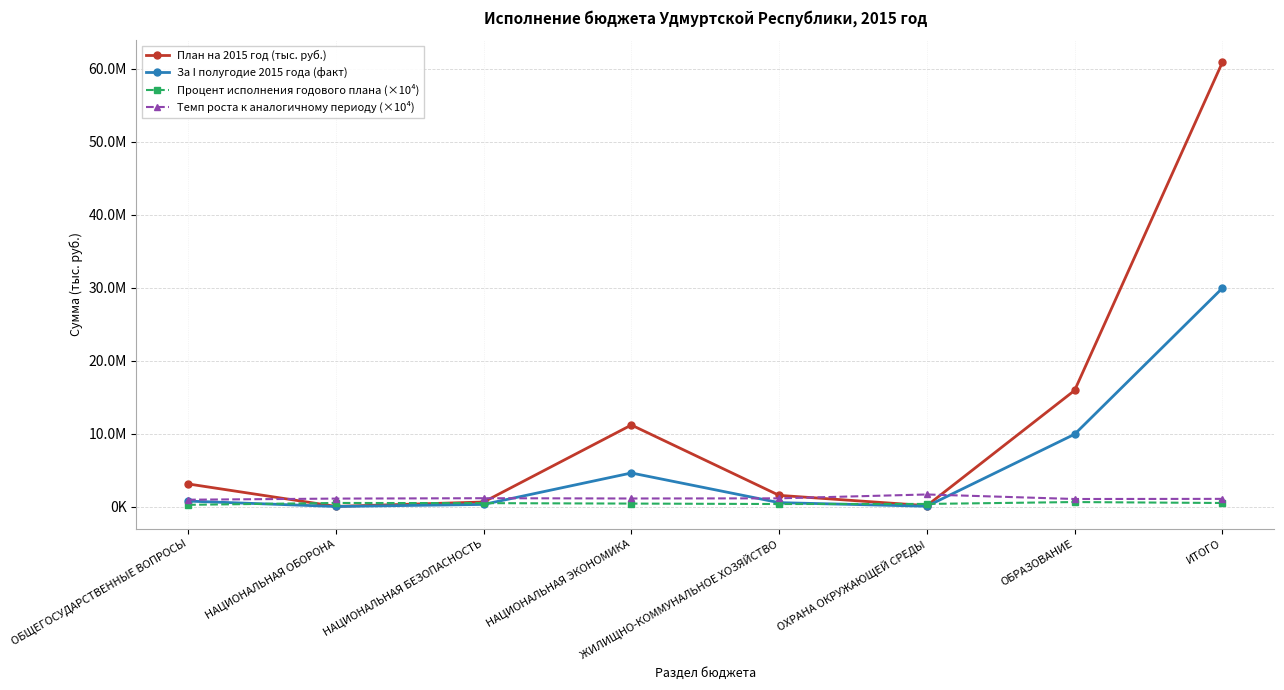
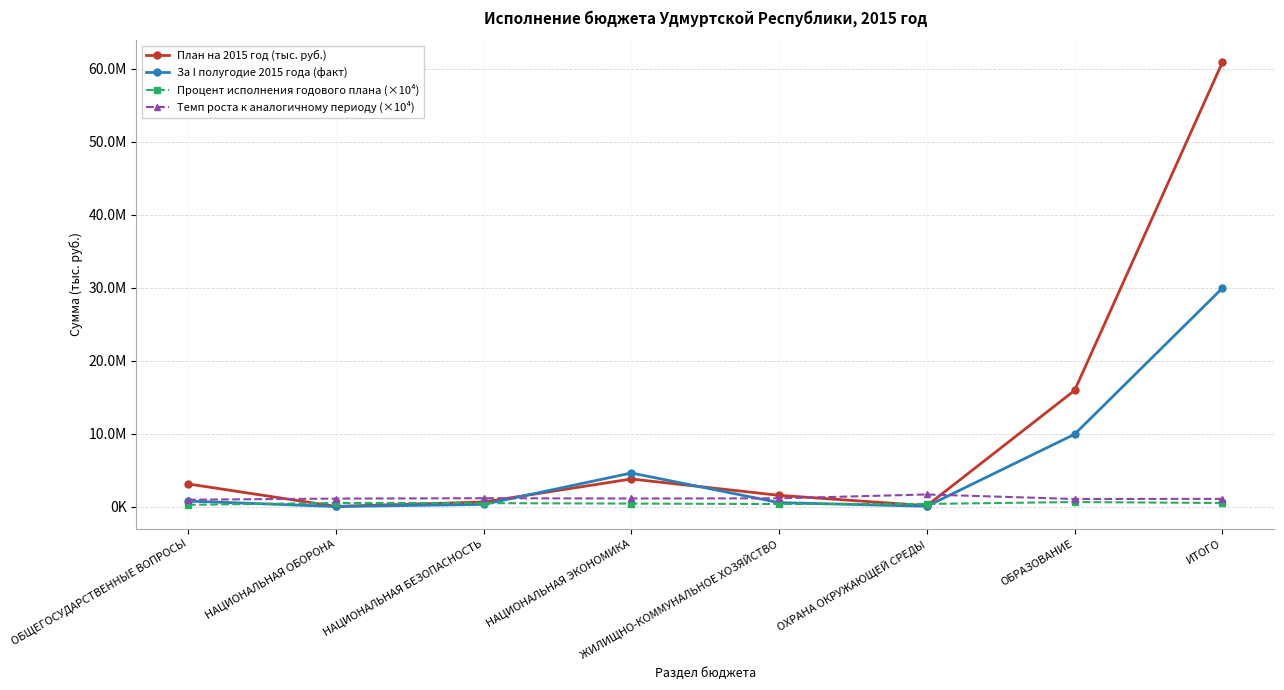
План на 2015 год (тыс. руб.), НАЦИОНАЛЬНАЯ ЭКОНОМИКА: 11000000 -> 4000000
